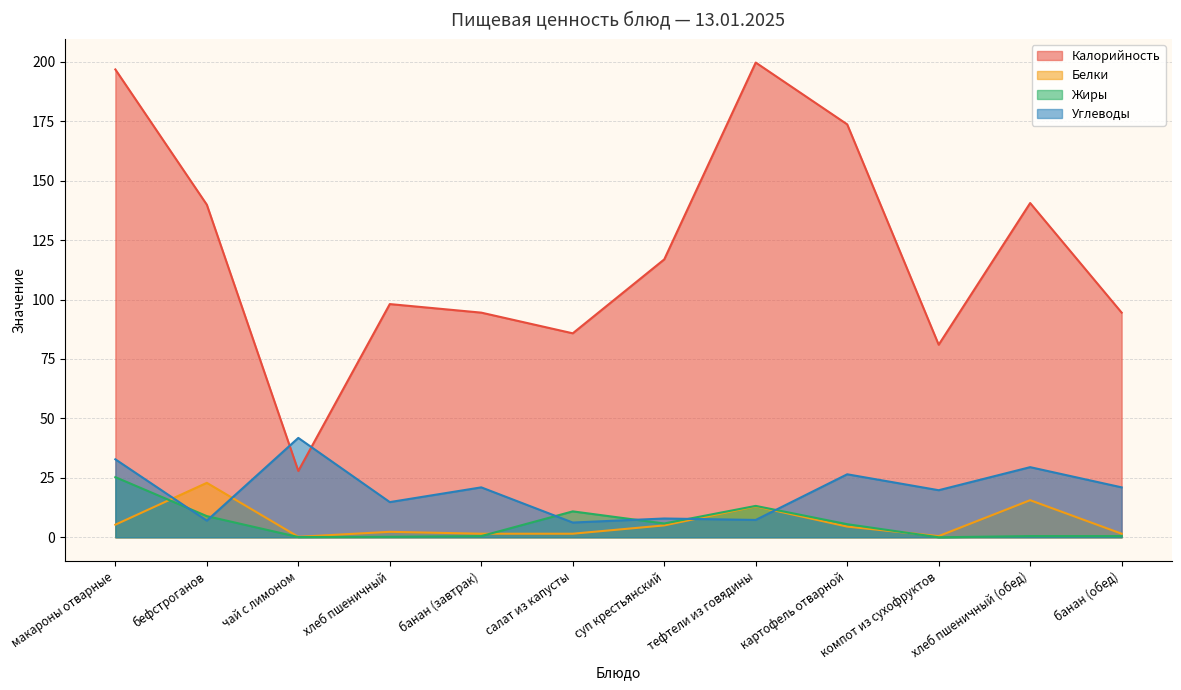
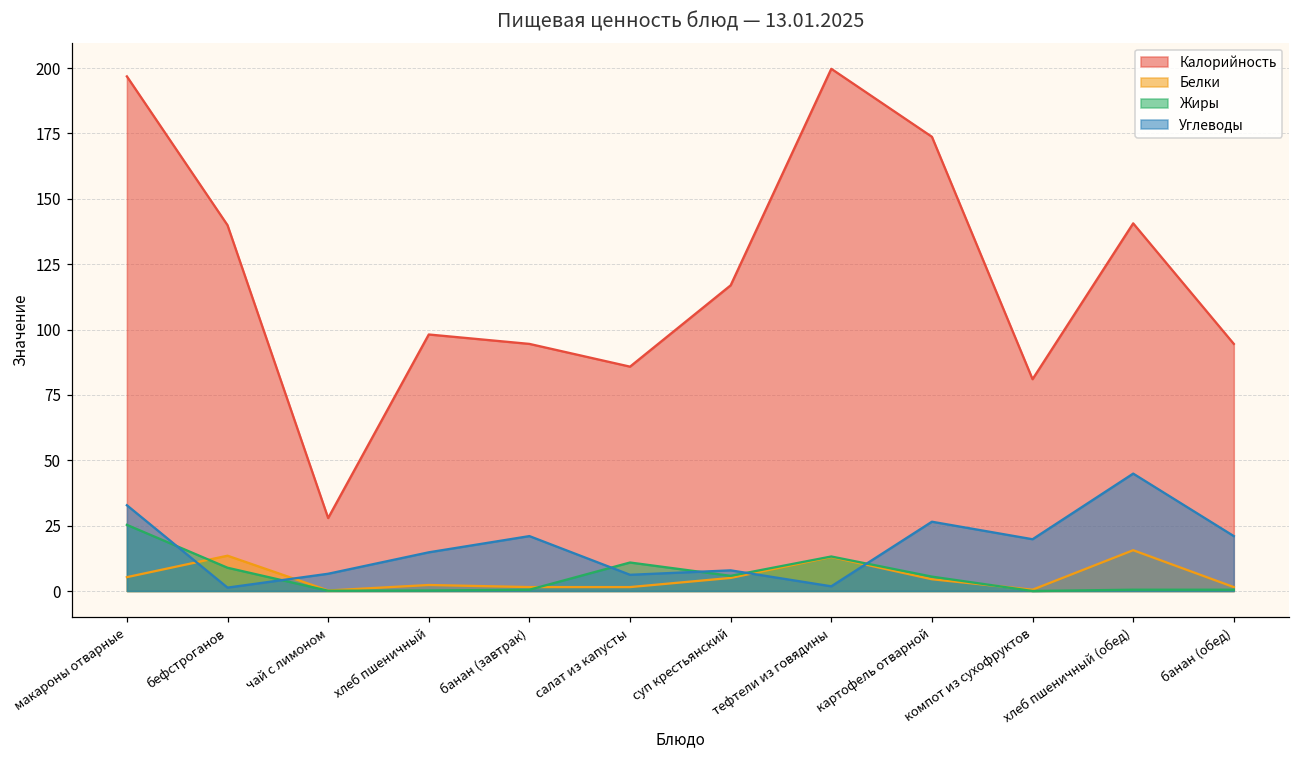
Белки, бефстроганов: 23 -> 14
Углеводы, бефстроганов: 7 -> 1
Углеводы, чай с лимоном: 42 -> 7
Углеводы, тефтели из говядины: 7 -> 2
Углеводы, хлеб пшеничный (обед): 30 -> 45
